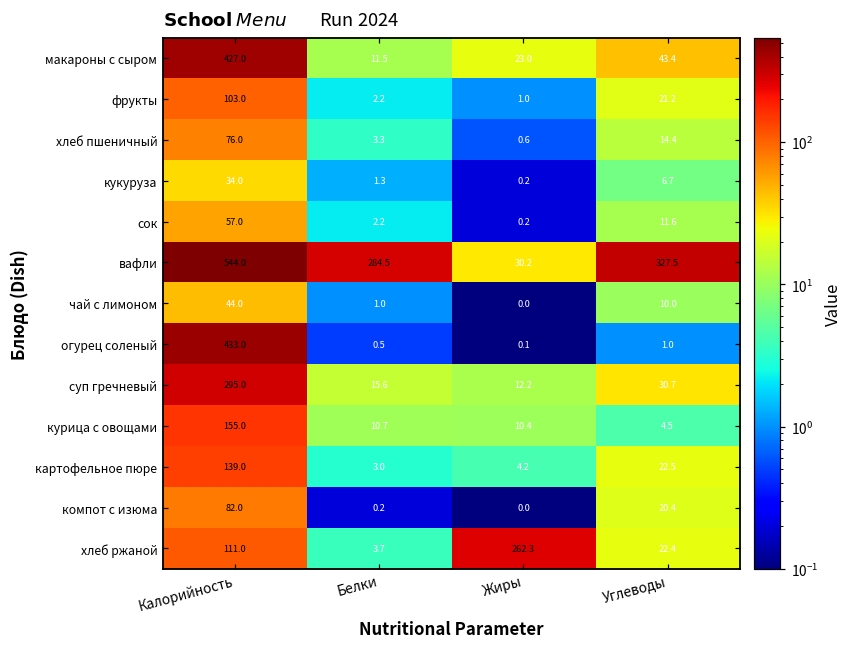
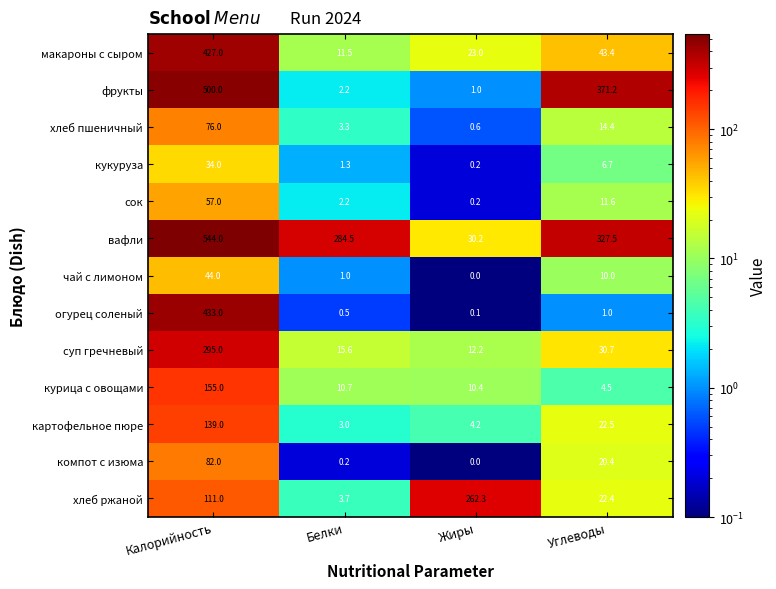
фрукты, Калорийность: 103.0 -> 500.0
фрукты, Углеводы: 21.2 -> 371.2
